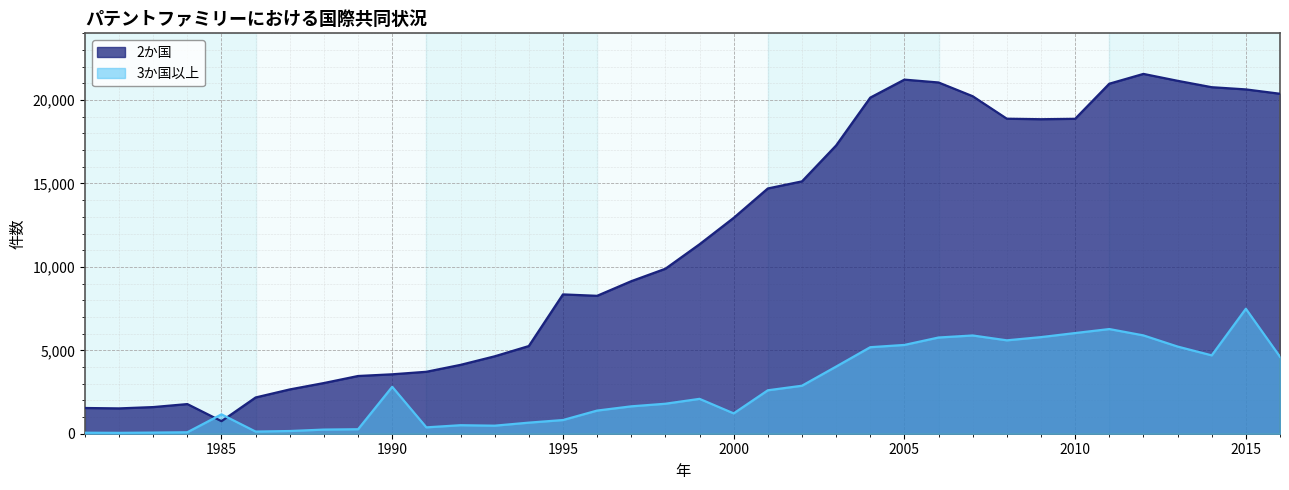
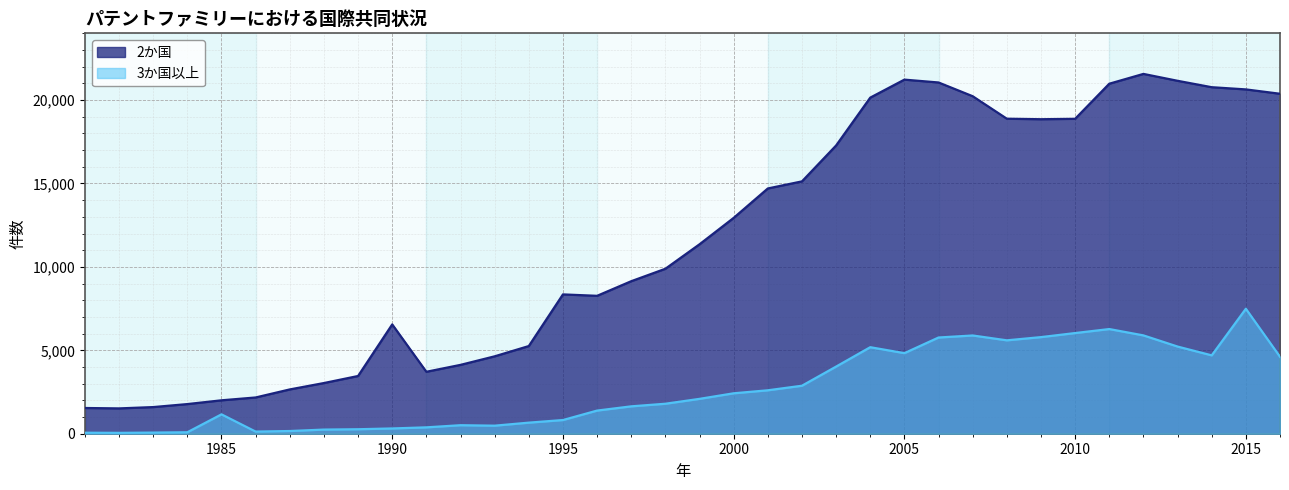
2か国, 1985: 800 -> 2,000
2か国, 1990: 3,600 -> 6,600
3か国以上, 1990: 2,800 -> 300
3か国以上, 2000: 1,200 -> 2,400
3か国以上, 2005: 5,300 -> 4,800
